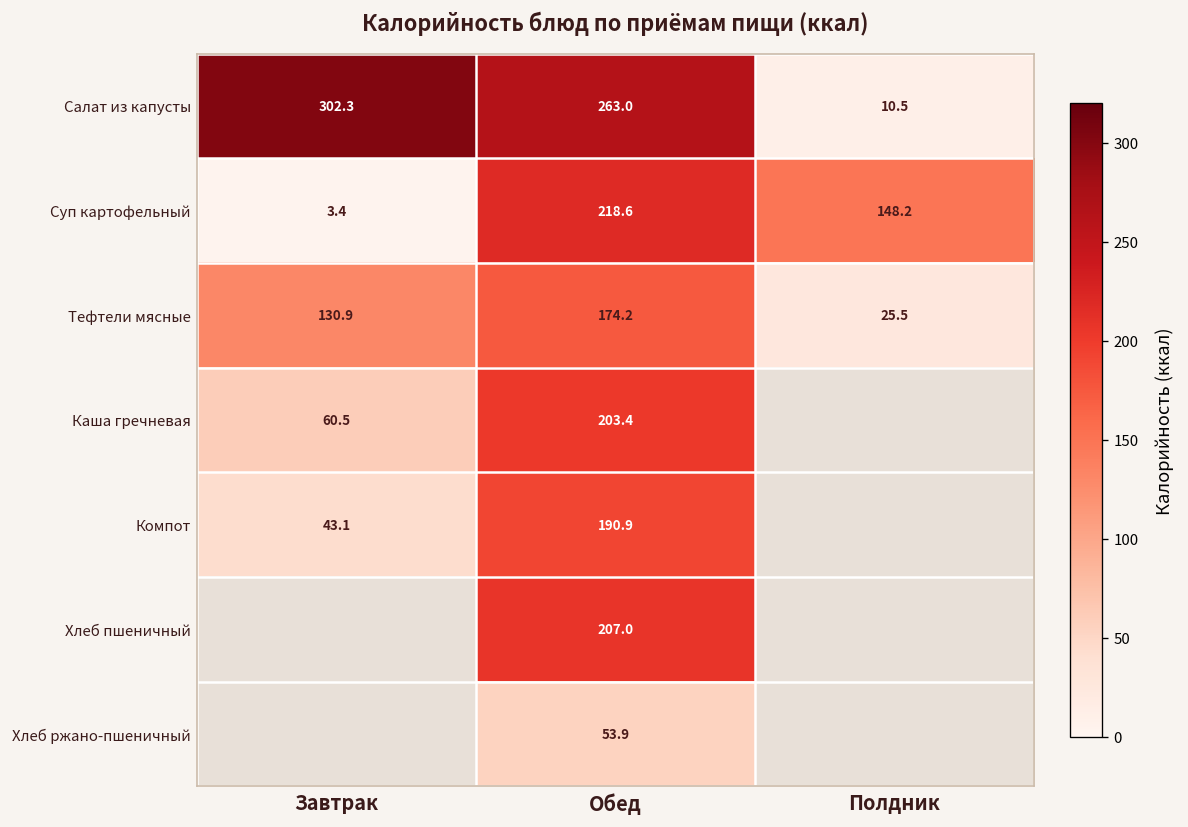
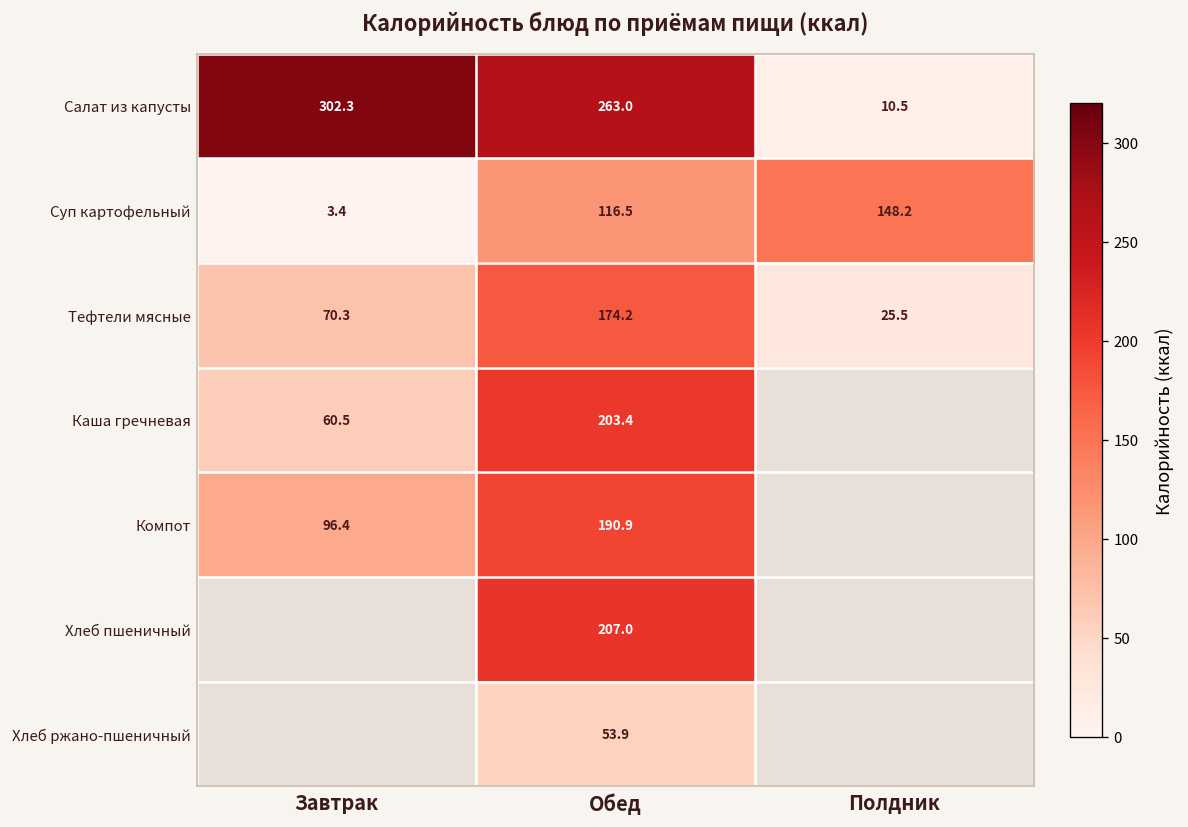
Суп картофельный, Обед: 218.6 -> 116.5
Тефтели мясные, Завтрак: 130.9 -> 70.3
Компот, Завтрак: 43.1 -> 96.4
